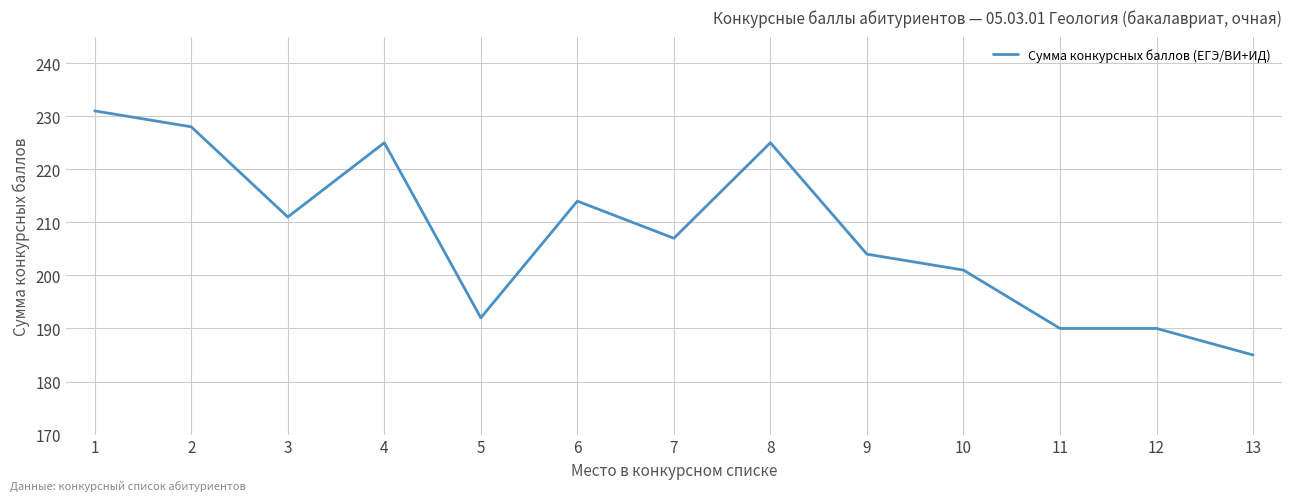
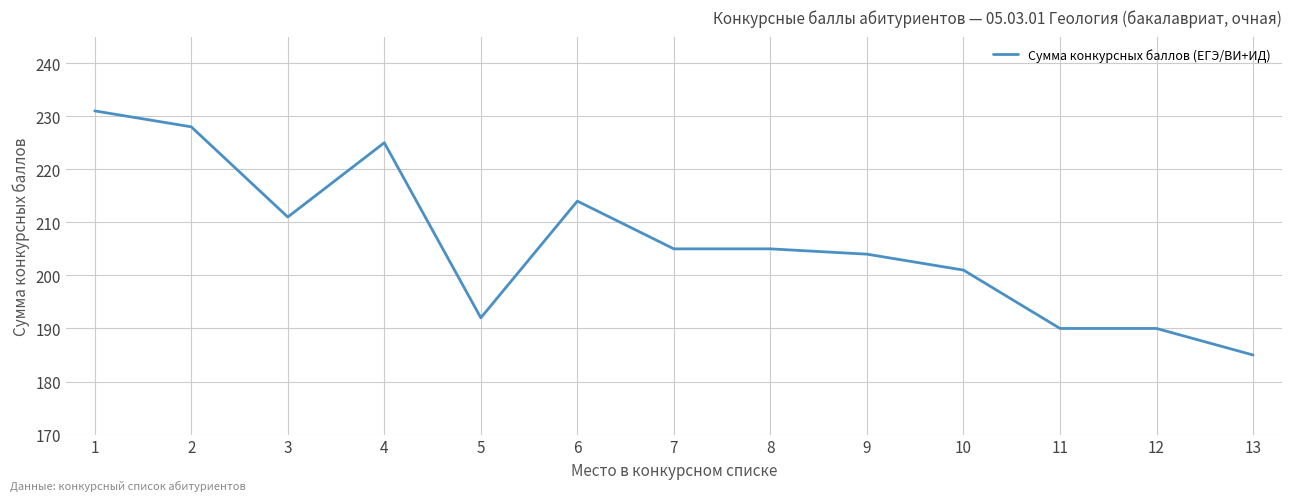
7: 207 -> 205
8: 225 -> 205
